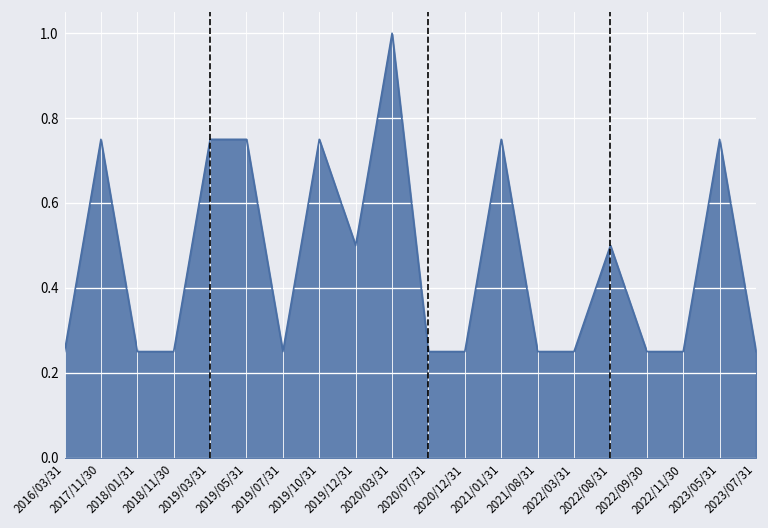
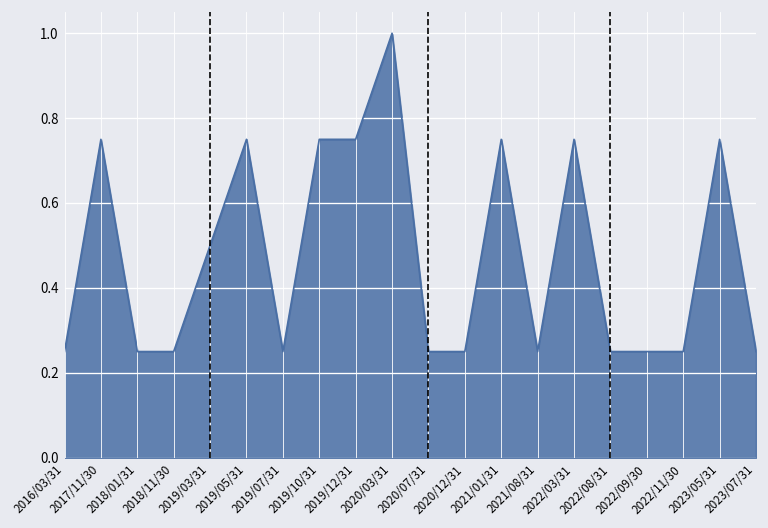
2019/03/31: 0.75 -> 0.50
2019/12/31: 0.50 -> 0.75
2022/03/31: 0.25 -> 0.75
2022/08/31: 0.50 -> 0.25
